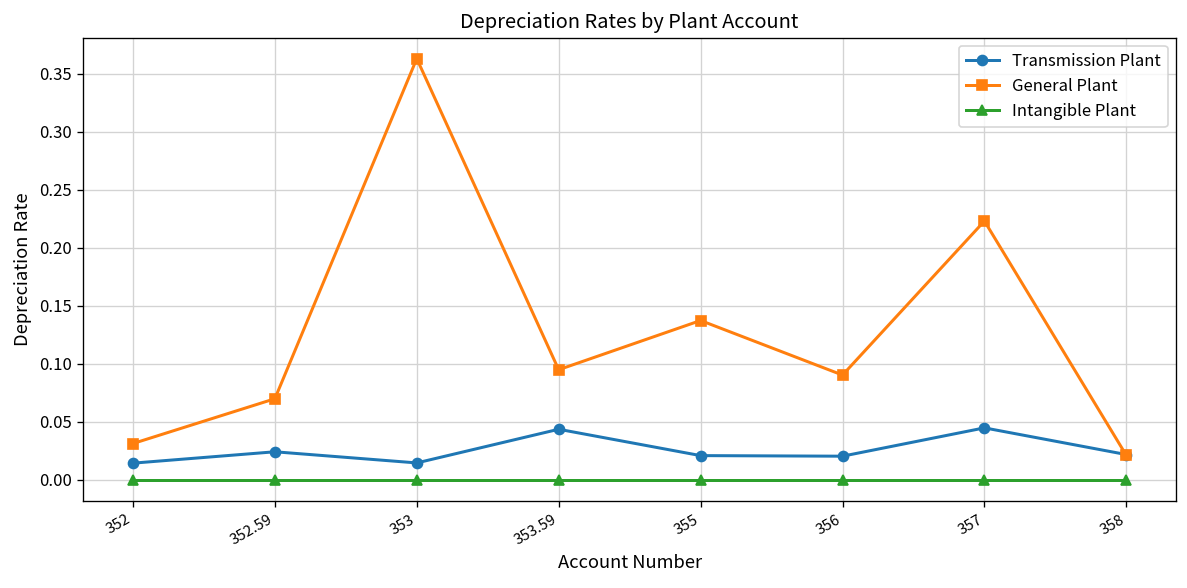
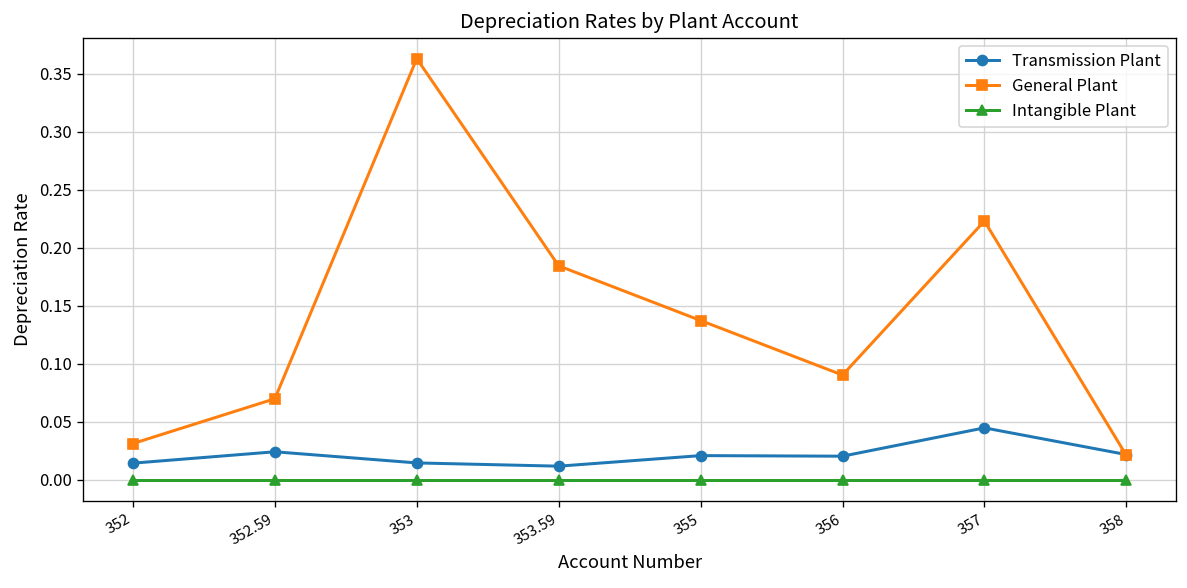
Transmission Plant, 353.59: 0.04 -> 0.01
General Plant, 353.59: 0.09 -> 0.18
